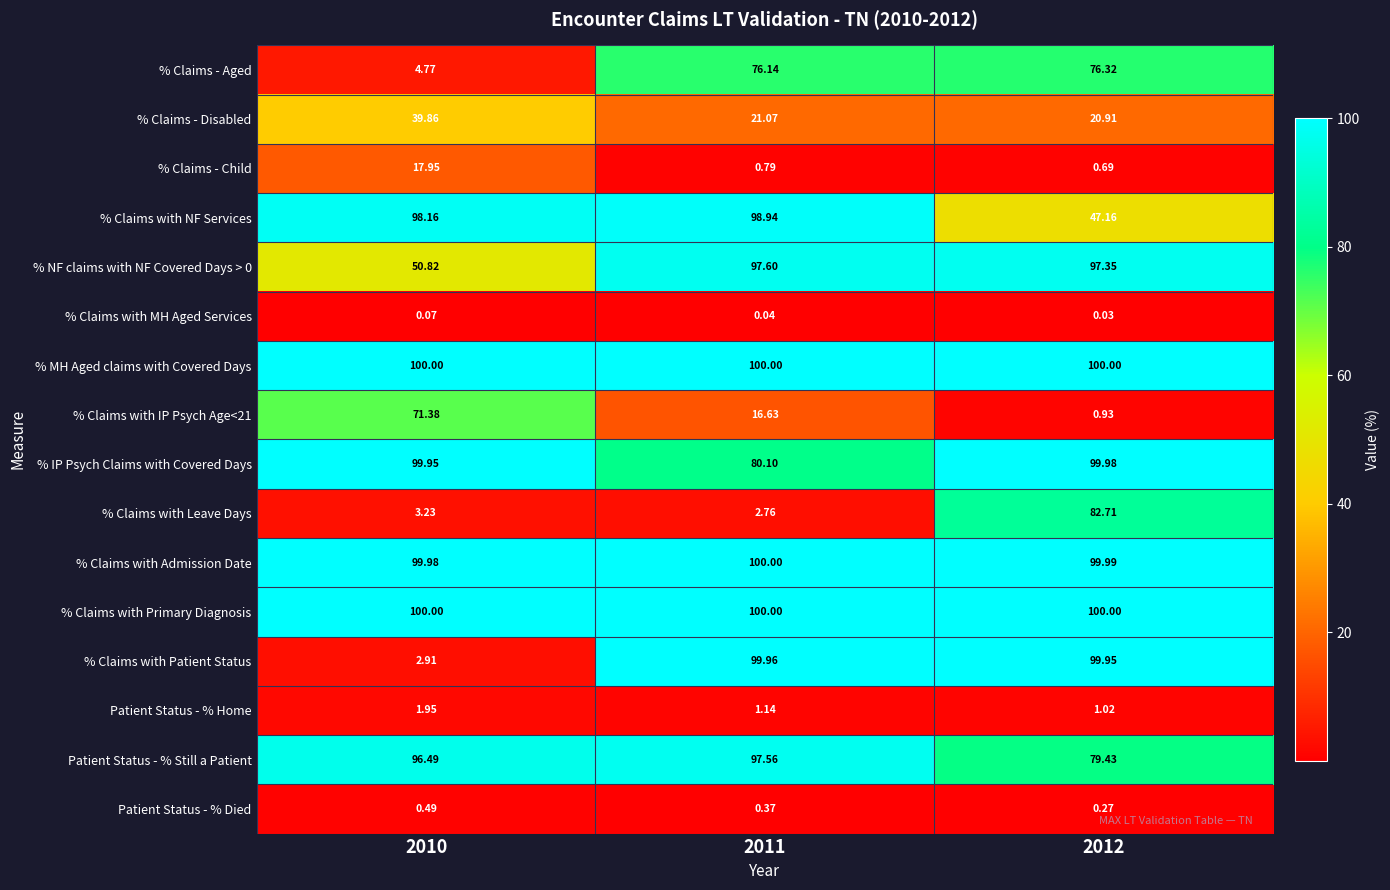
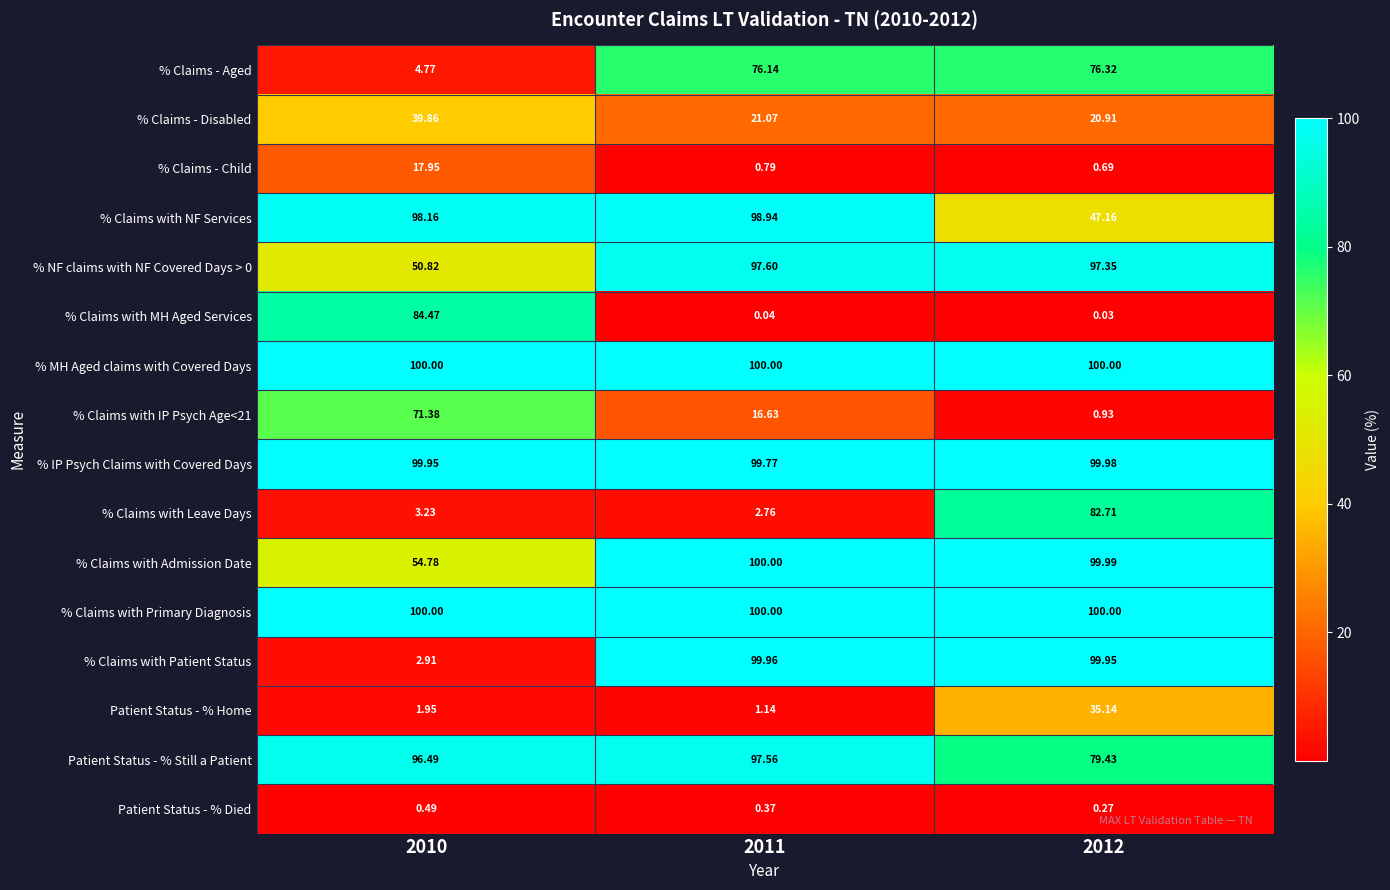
% Claims with MH Aged Services, 2010: 0.07 -> 84.47
% IP Psych Claims with Covered Days, 2011: 80.10 -> 99.77
% Claims with Admission Date, 2010: 99.98 -> 54.78
Patient Status - % Home, 2012: 1.02 -> 35.14
